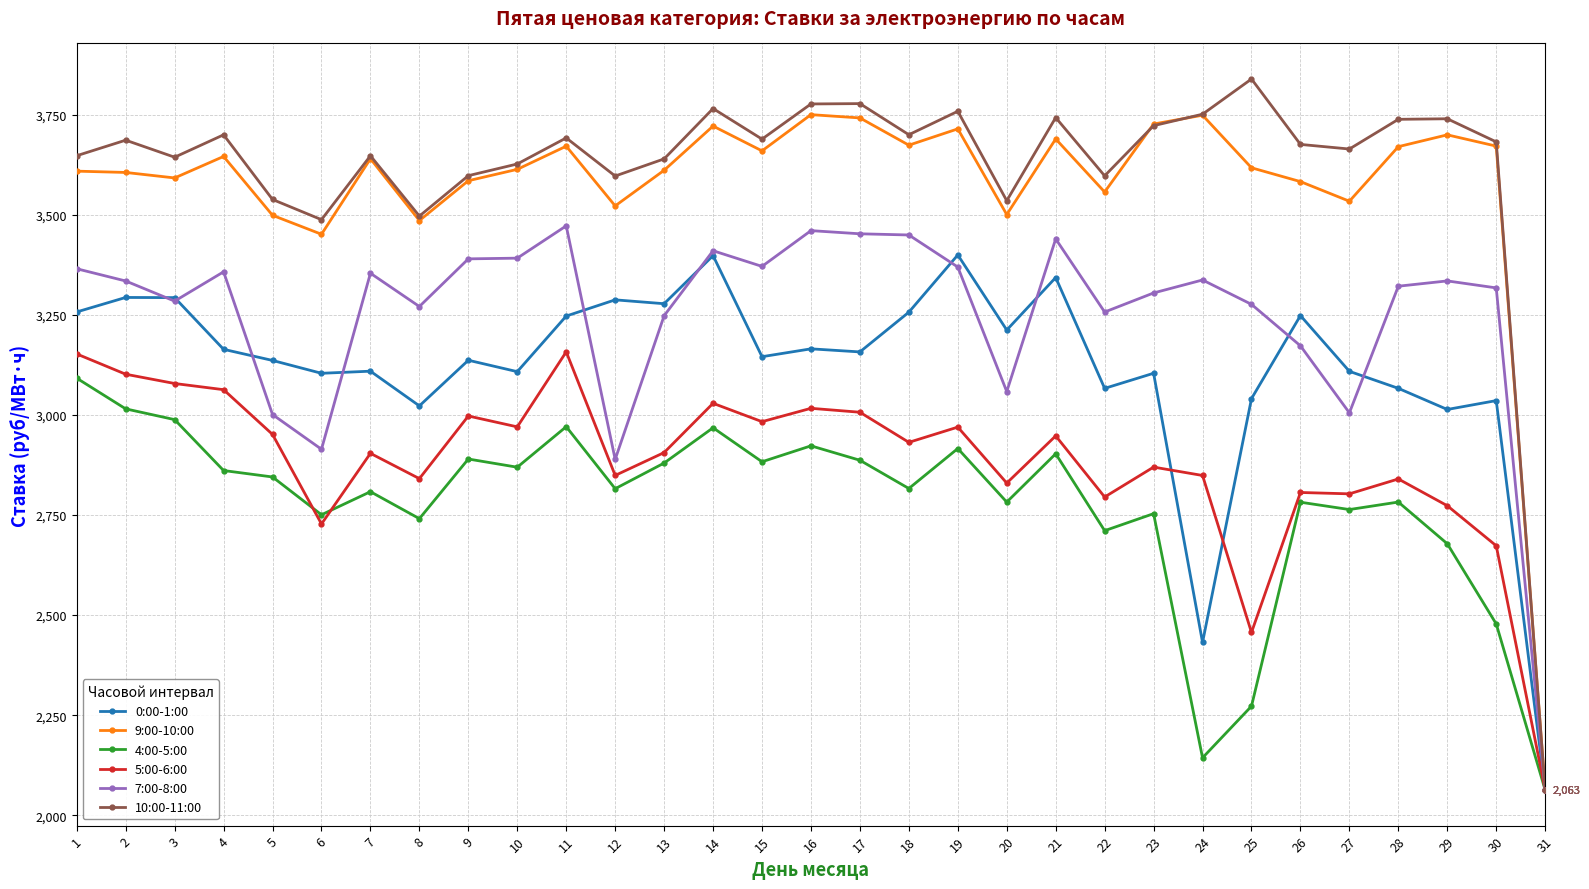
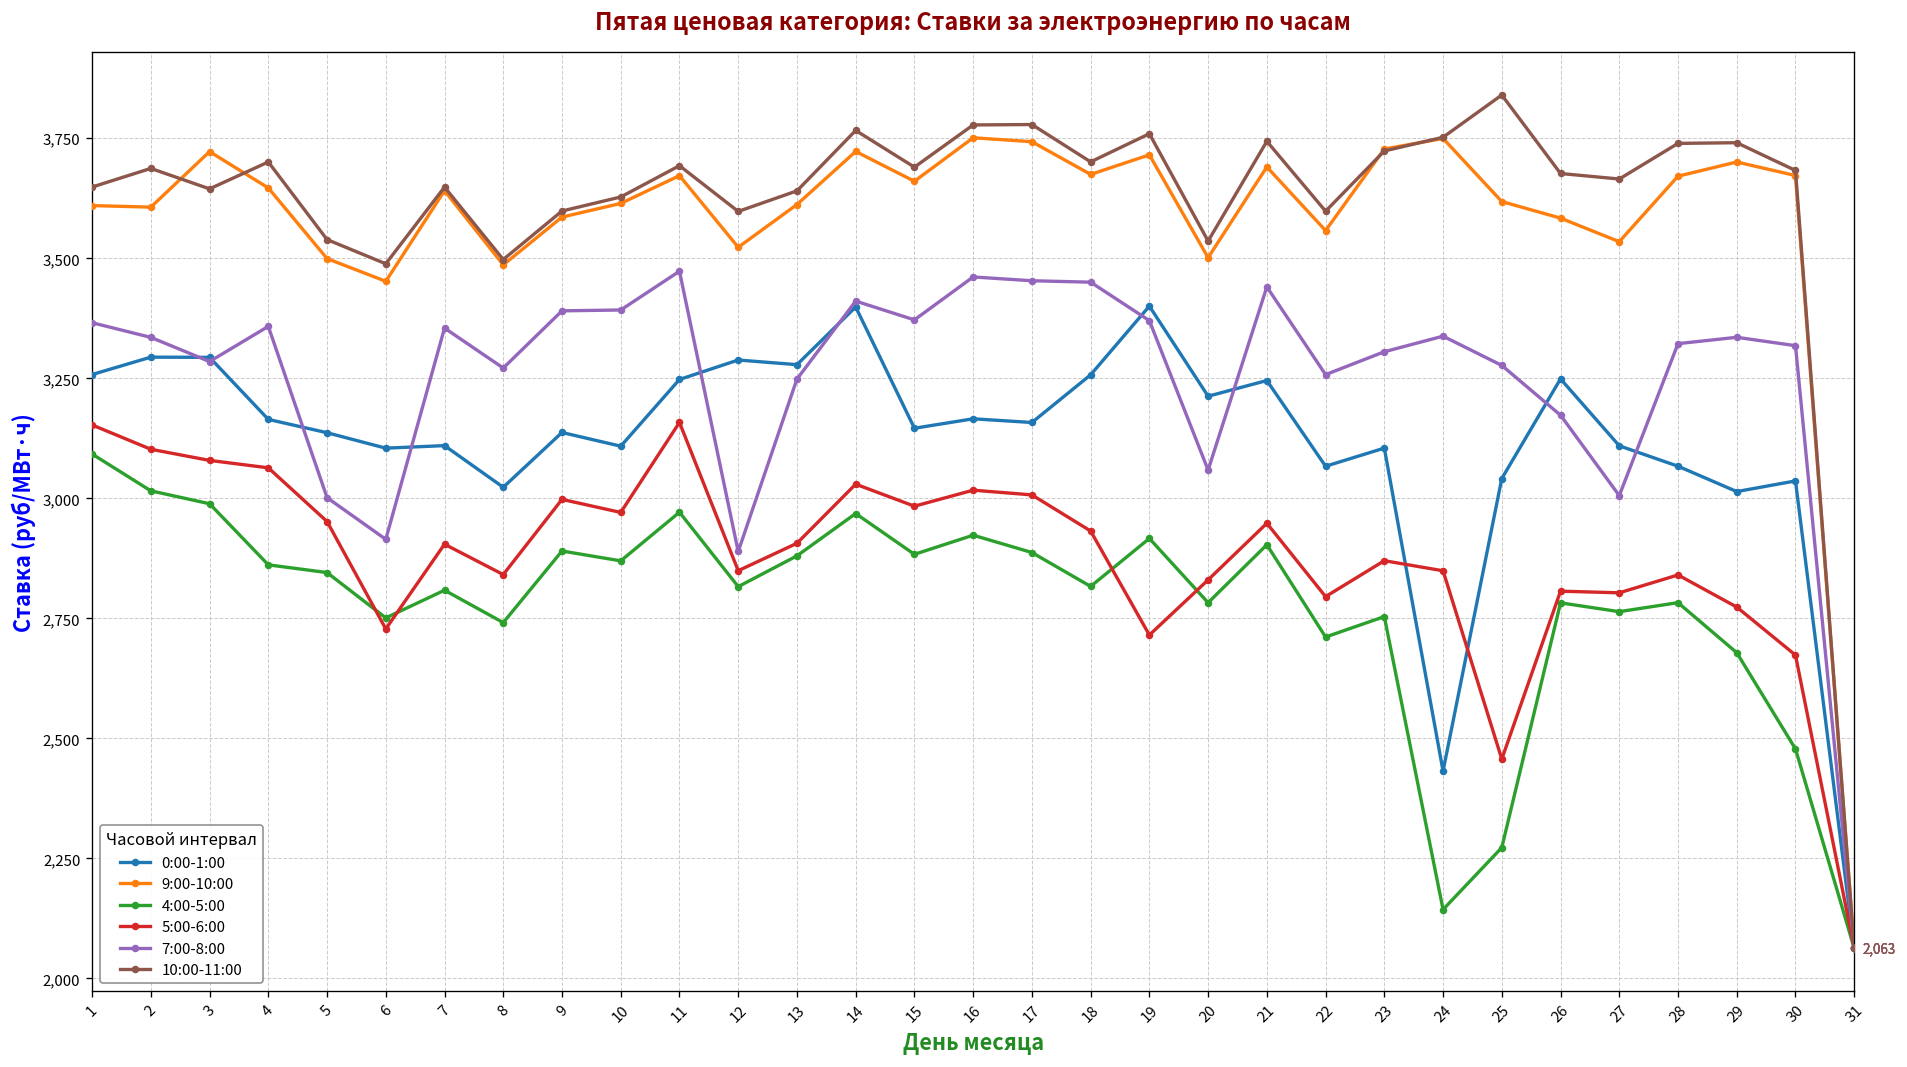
9:00-10:00, 3: 3,590 -> 3,720
5:00-6:00, 19: 2,970 -> 2,720
0:00-1:00, 21: 3,340 -> 3,250
